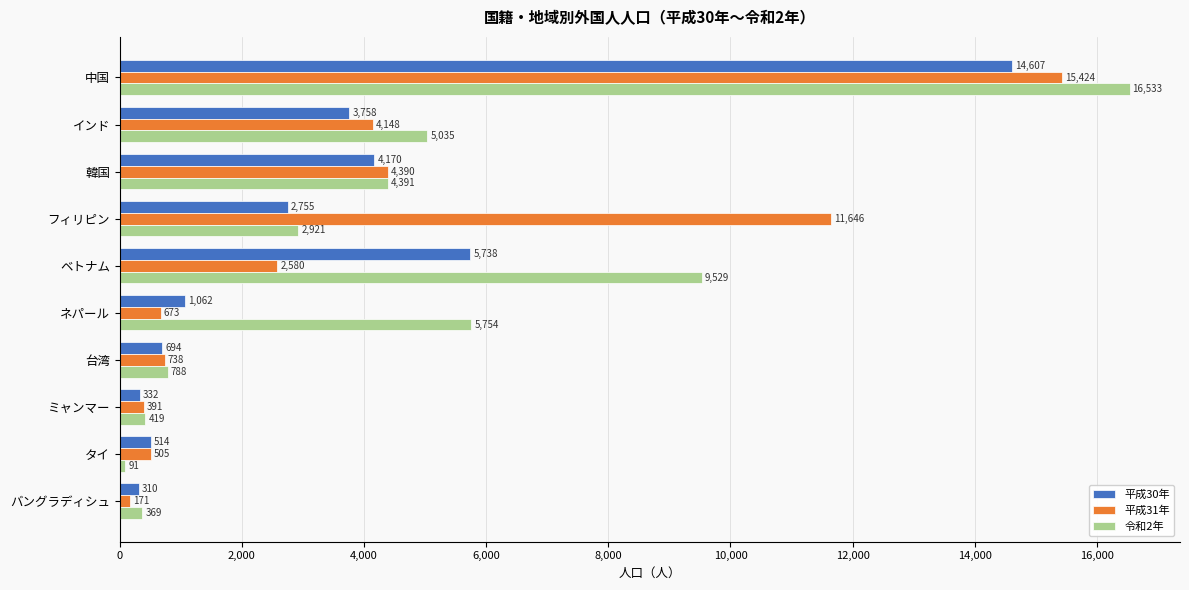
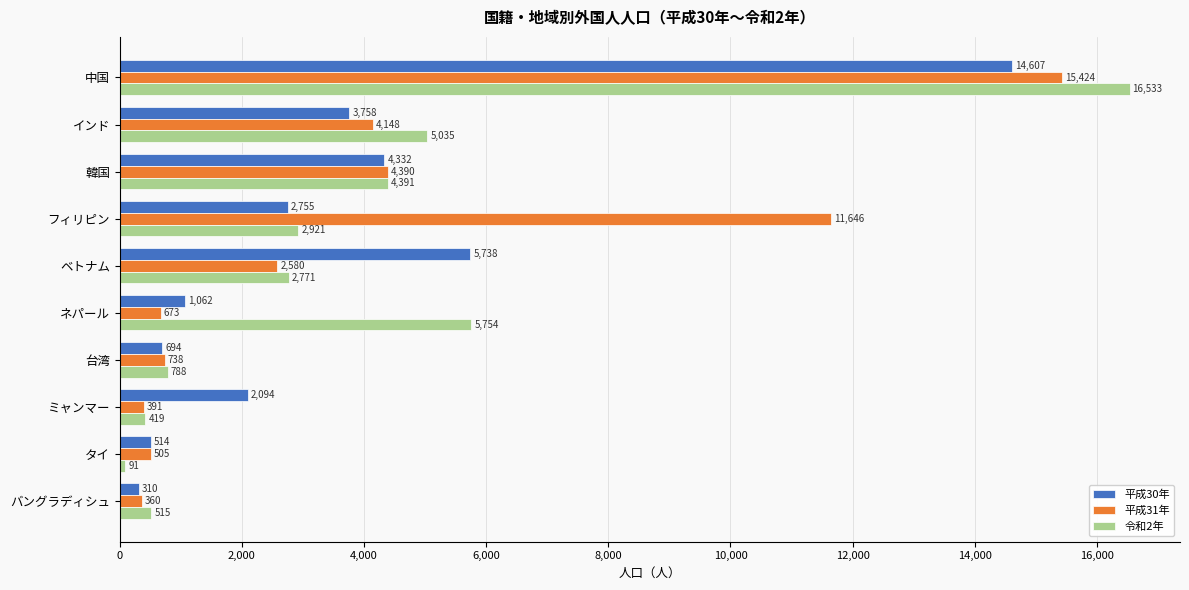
平成30年, 韓国: 4,170 -> 4,332
令和2年, ベトナム: 9,529 -> 2,771
平成30年, ミャンマー: 332 -> 2,094
平成31年, バングラディシュ: 171 -> 360
令和2年, バングラディシュ: 369 -> 515
